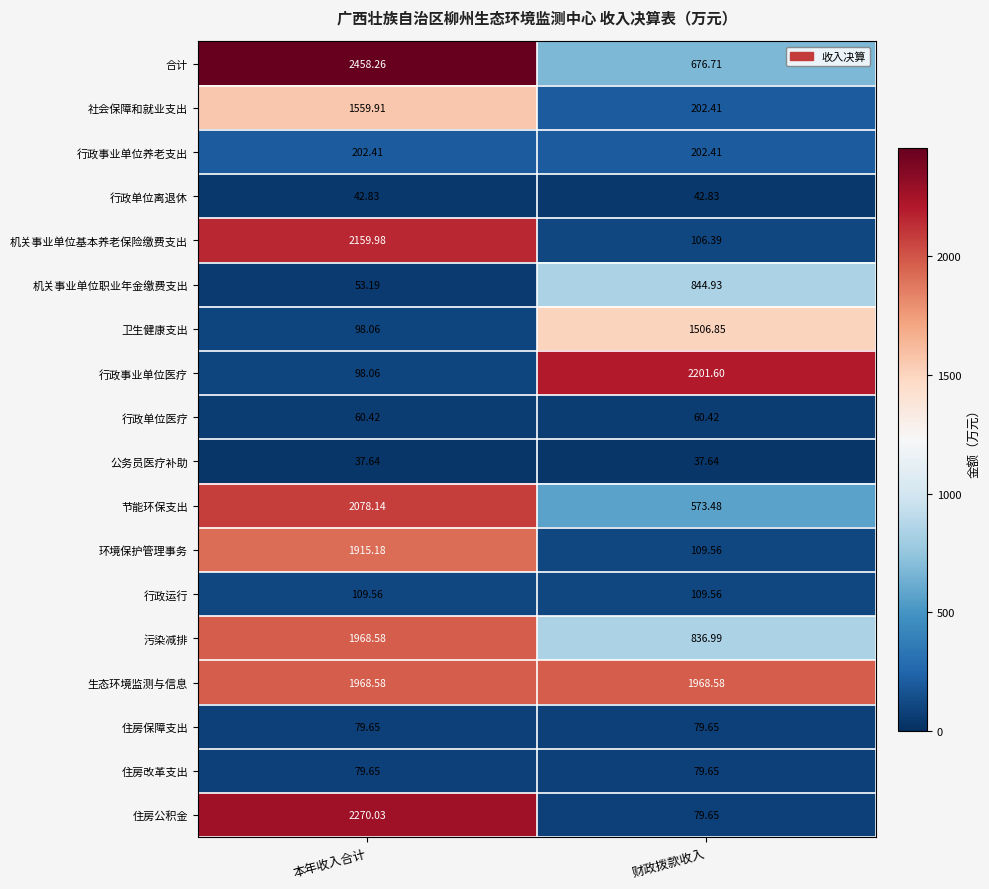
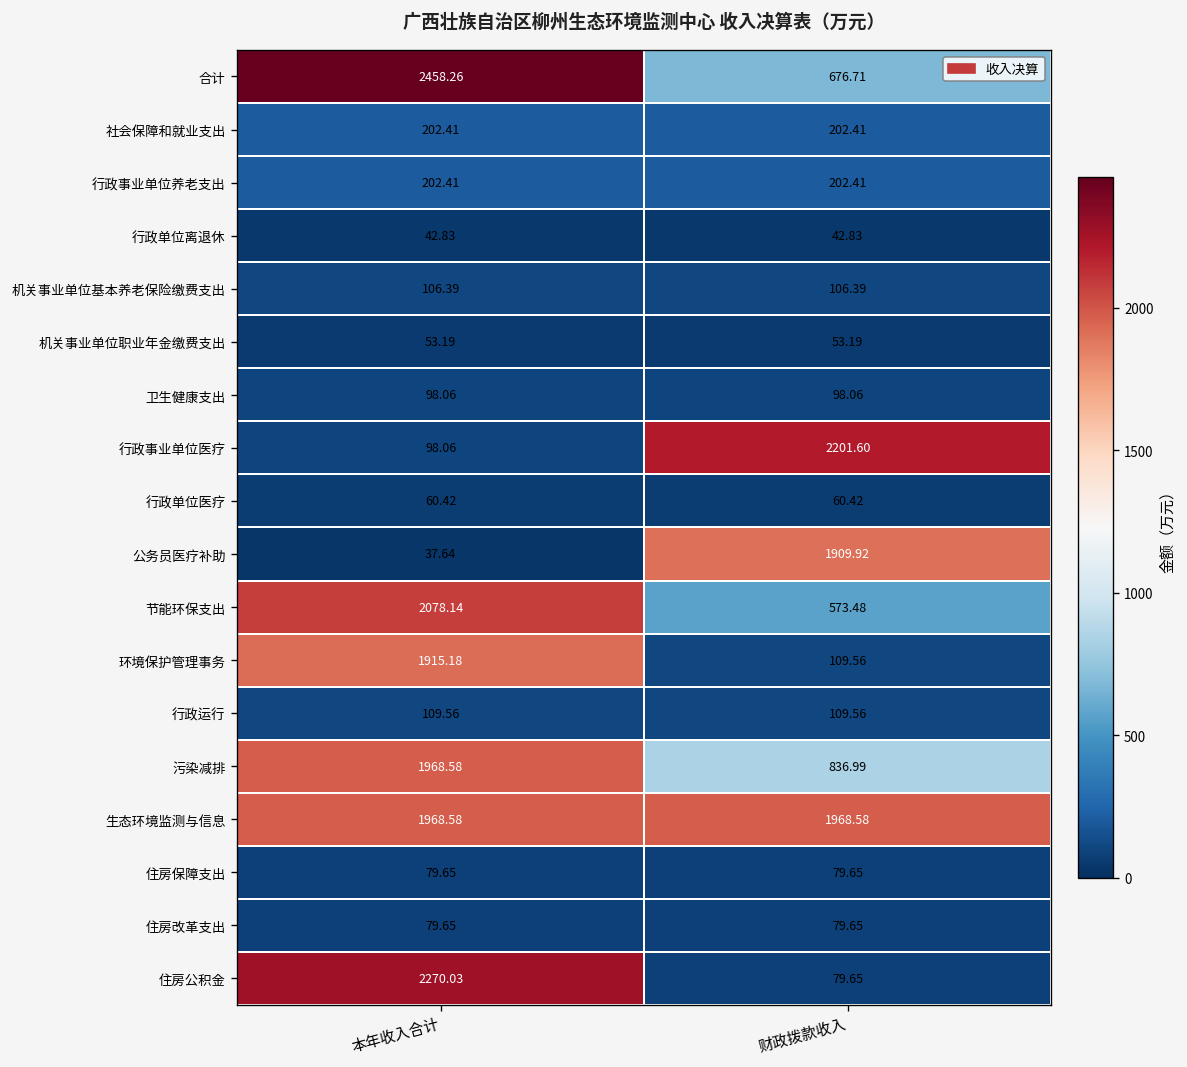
社会保障和就业支出, 本年收入合计: 1559.91 -> 202.41
机关事业单位基本养老保险缴费支出, 本年收入合计: 2159.98 -> 106.39
机关事业单位职业年金缴费支出, 财政拨款收入: 844.93 -> 53.19
卫生健康支出, 财政拨款收入: 1506.85 -> 98.06
公务员医疗补助, 财政拨款收入: 37.64 -> 1909.92
